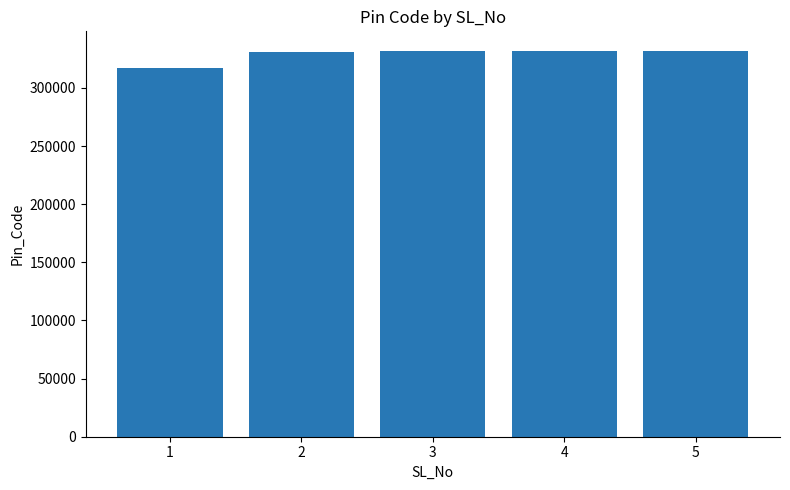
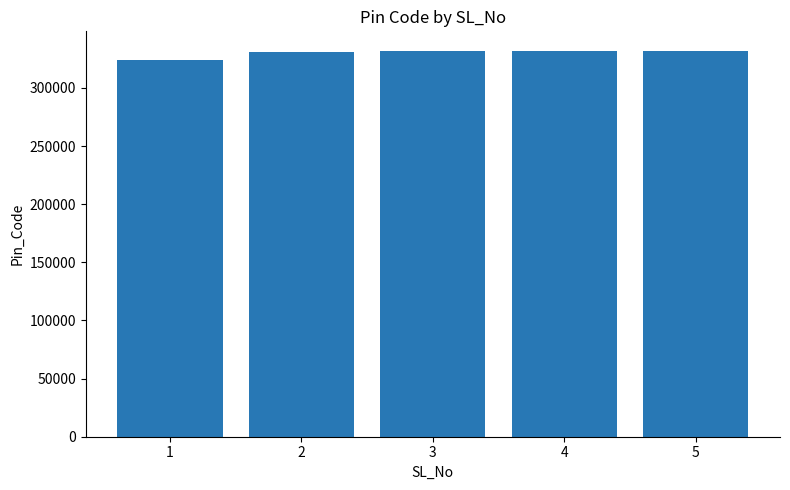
1: 317000 -> 324000
